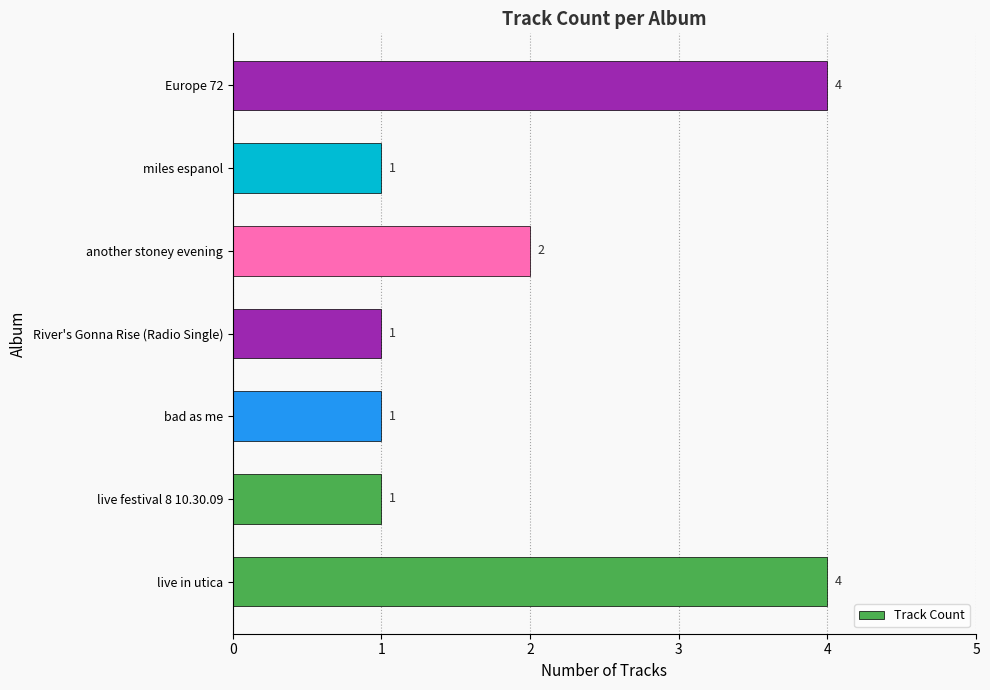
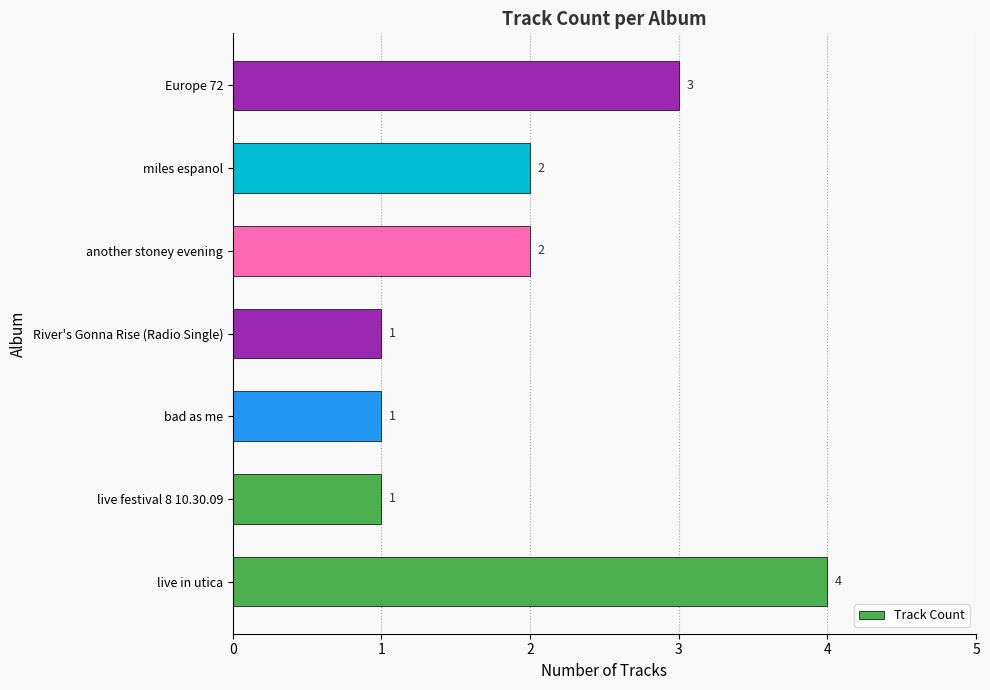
Europe 72: 4 -> 3
miles espanol: 1 -> 2
